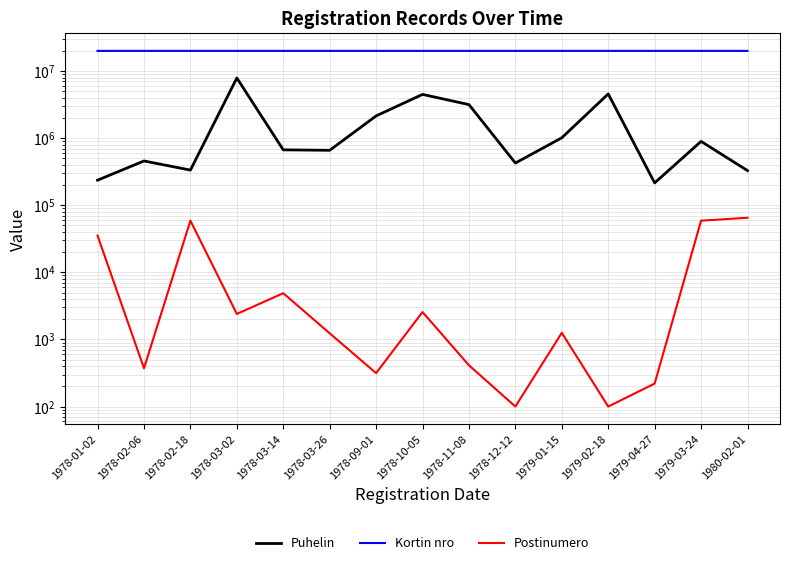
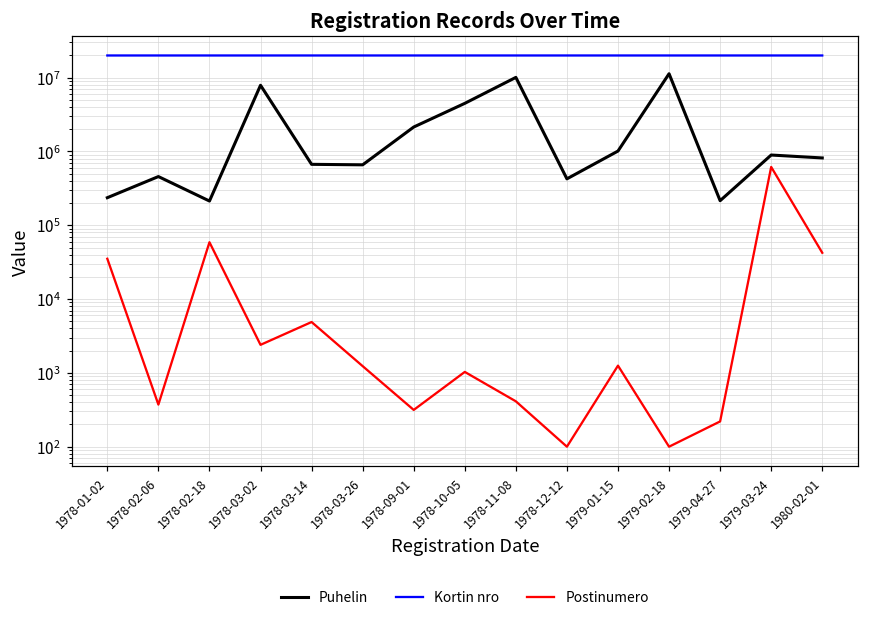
Puhelin, 1978-02-18: 300000 -> 210000
Postinumero, 1978-10-05: 2600 -> 1000
Puhelin, 1978-11-08: 3000000 -> 10000000
Puhelin, 1979-02-18: 5000000 -> 11000000
Postinumero, 1979-03-24: 60000 -> 600000
Puhelin, 1980-02-01: 300000 -> 800000
Postinumero, 1980-02-01: 70000 -> 40000
